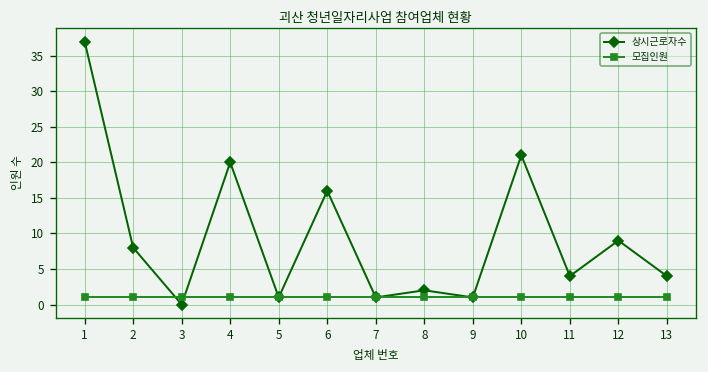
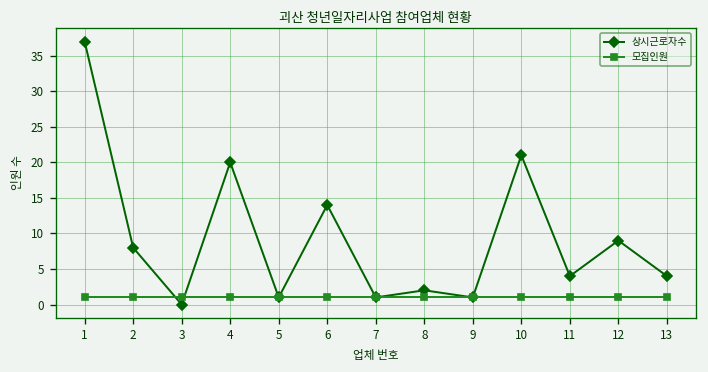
상시근로자수, 6: 16 -> 14
